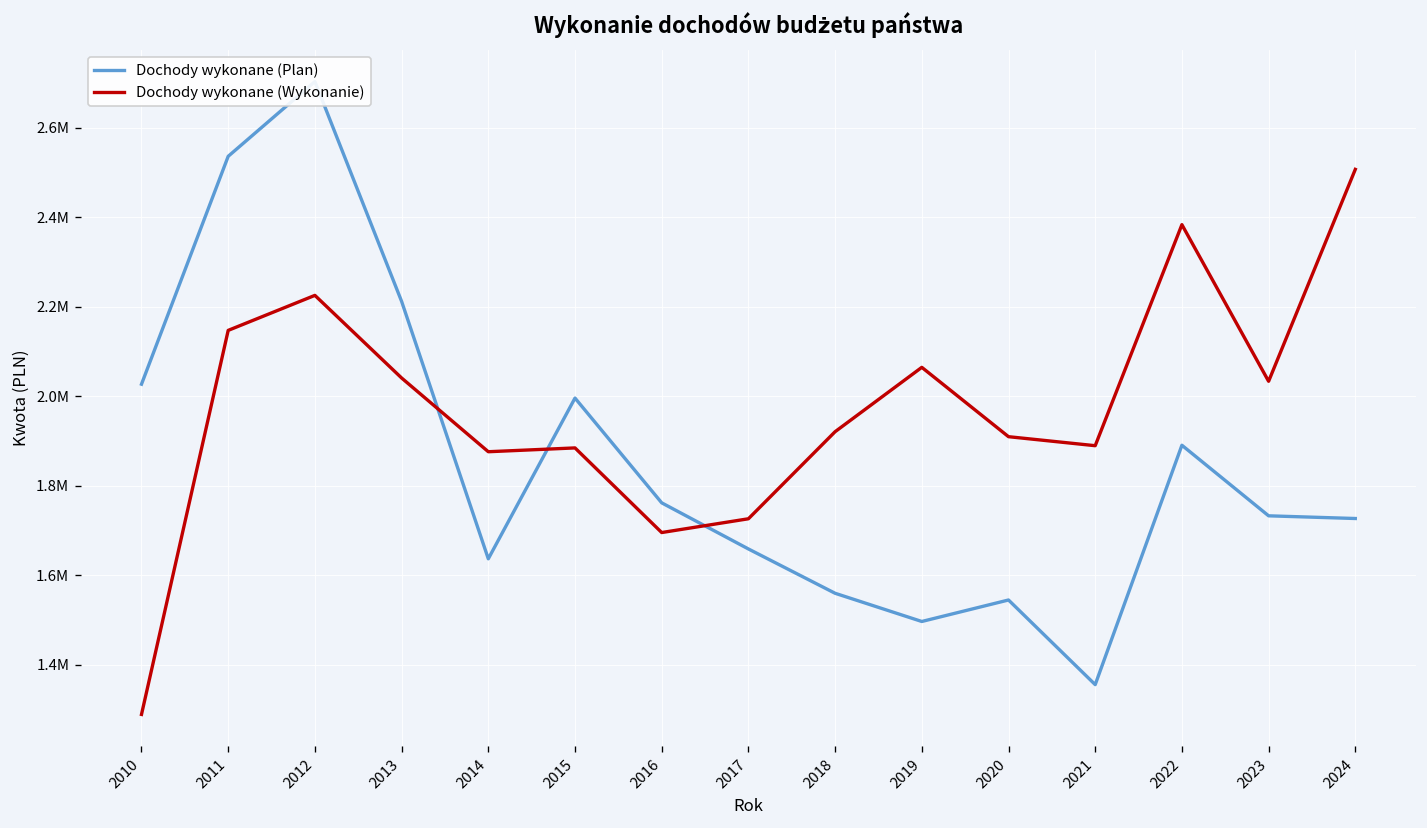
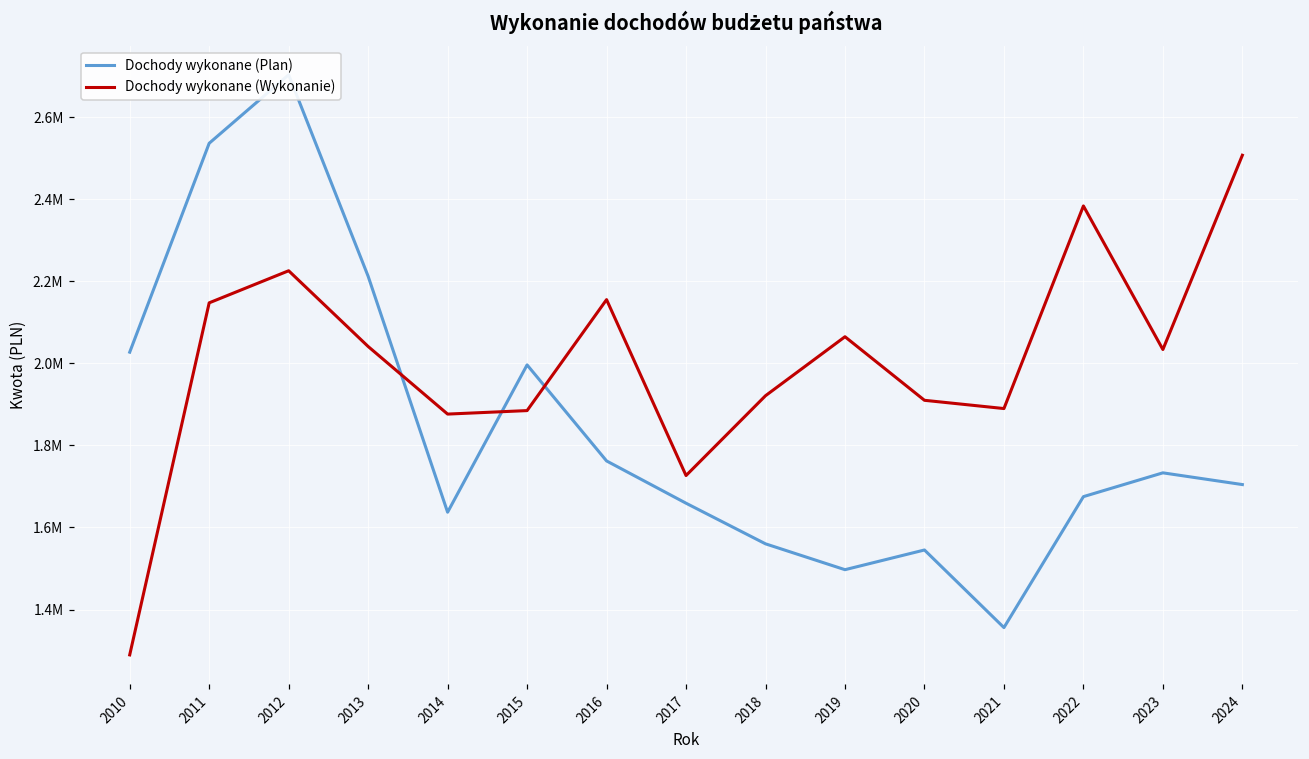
Dochody wykonane (Wykonanie), 2016: 1700000 -> 2160000
Dochody wykonane (Plan), 2022: 1890000 -> 1680000
Dochody wykonane (Plan), 2024: 1730000 -> 1700000
